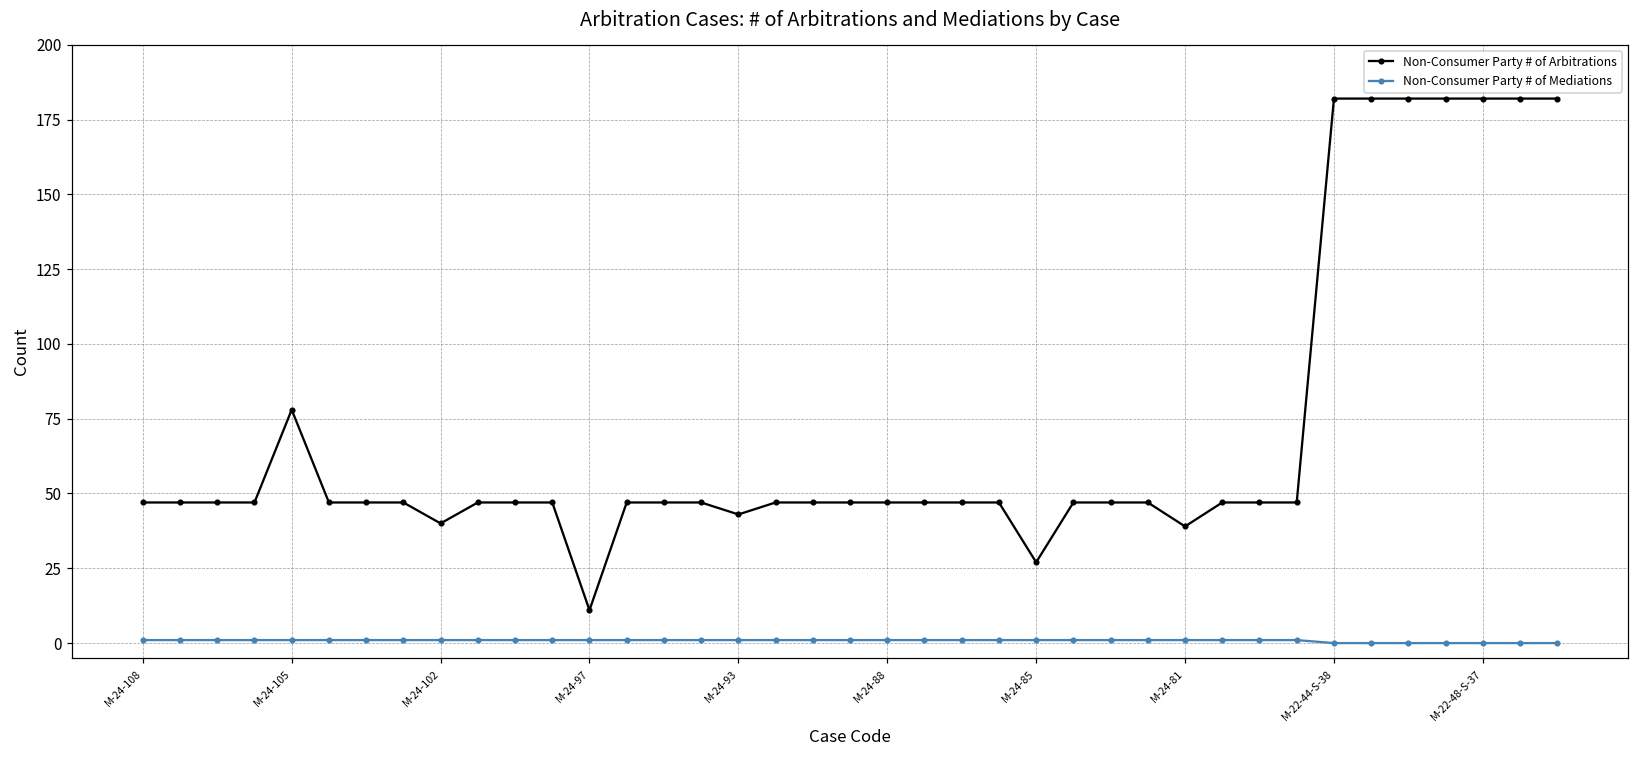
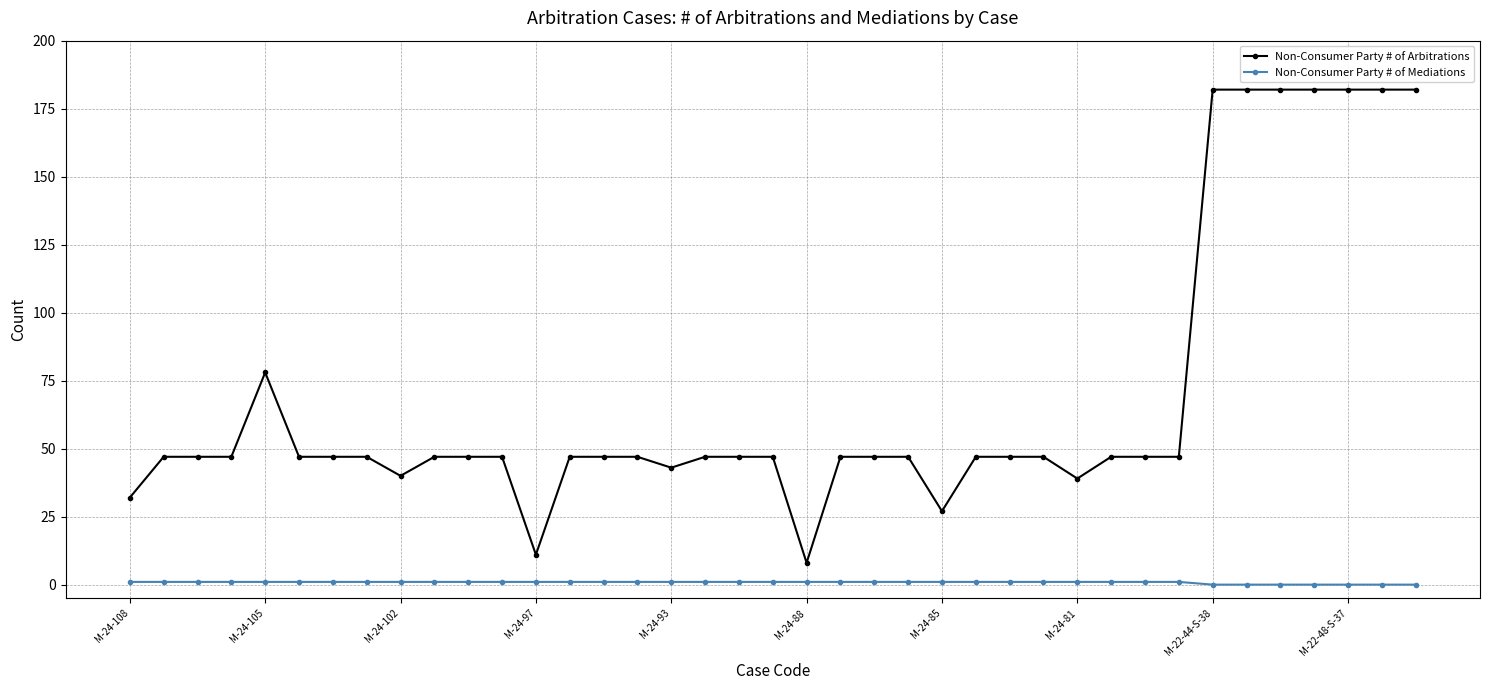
Non-Consumer Party # of Arbitrations, M-24-108: 47 -> 32
Non-Consumer Party # of Arbitrations, M-24-88: 47 -> 8
